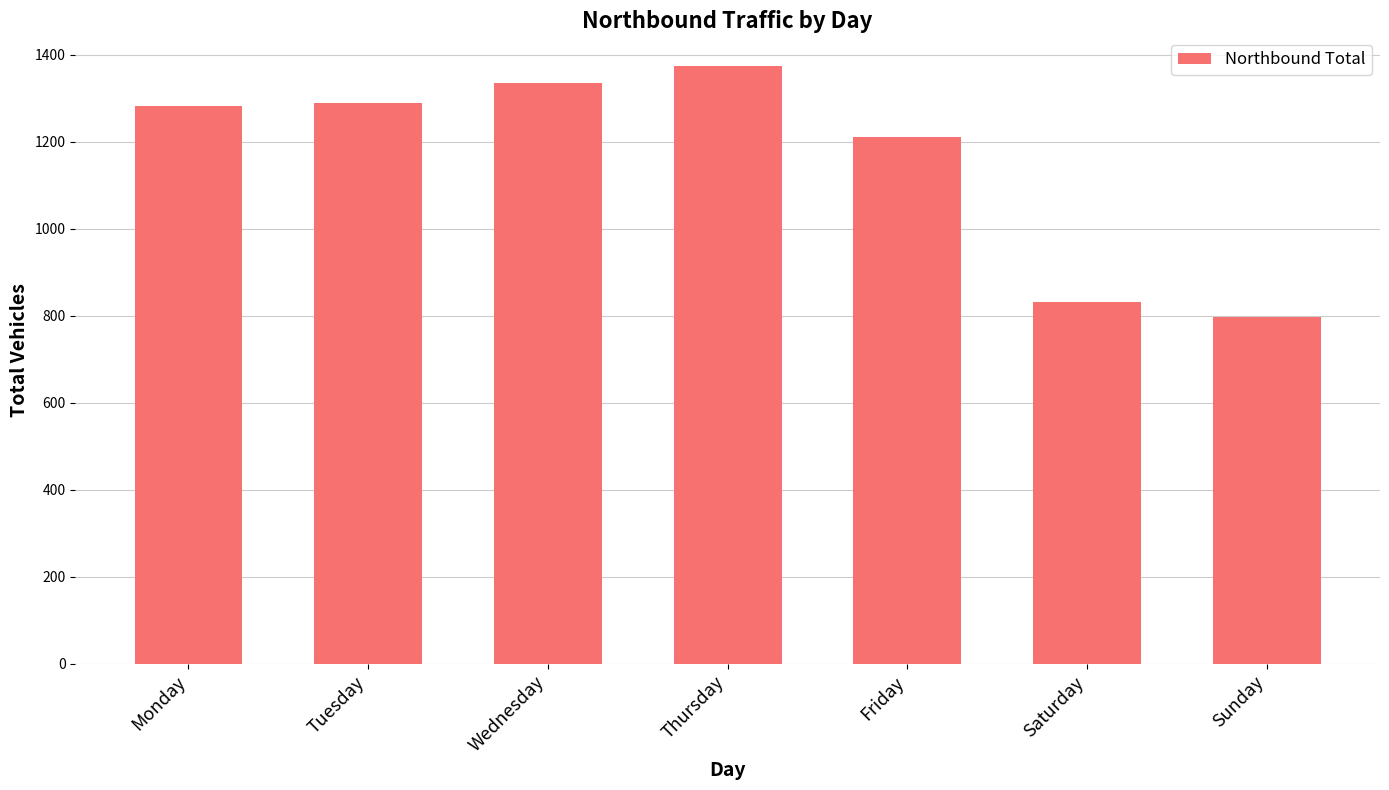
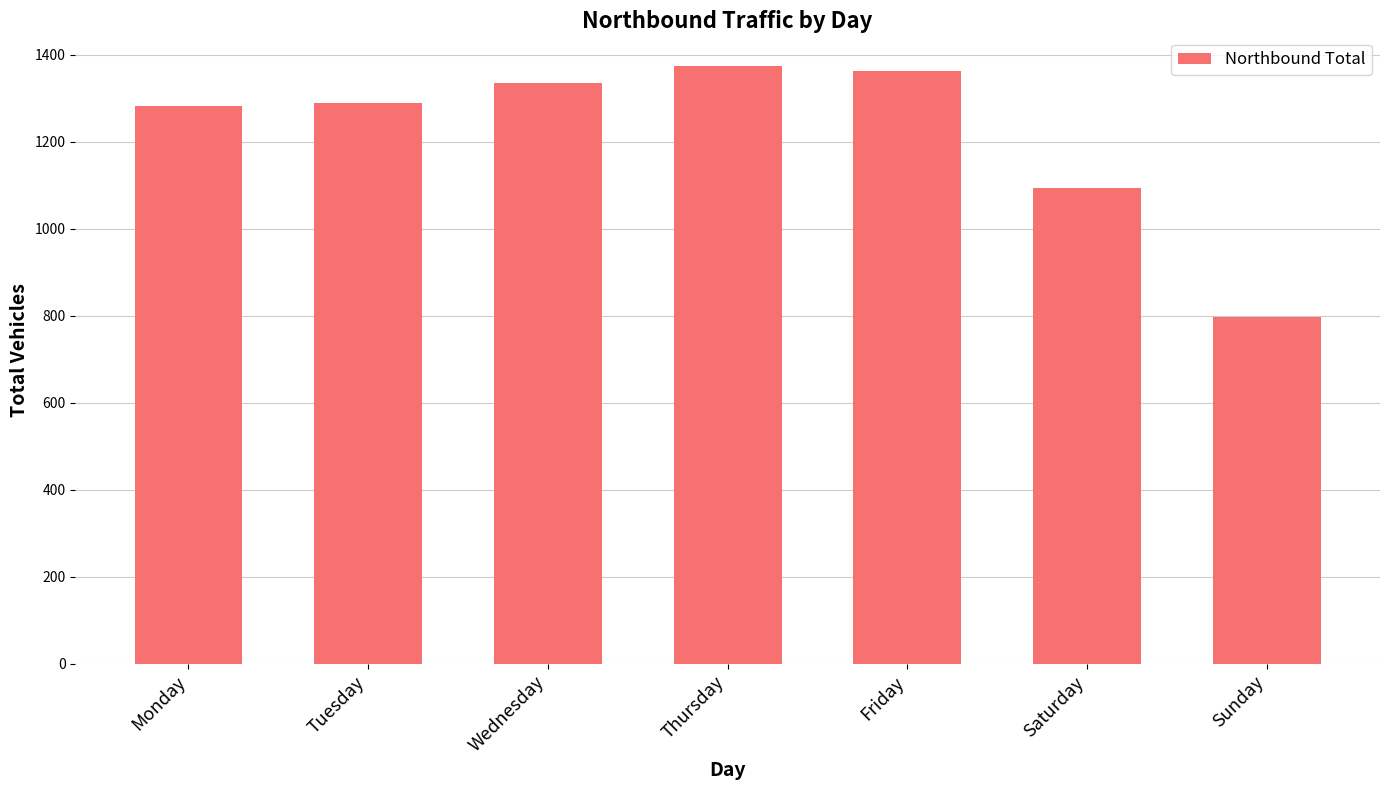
Friday: 1210 -> 1360
Saturday: 830 -> 1090
